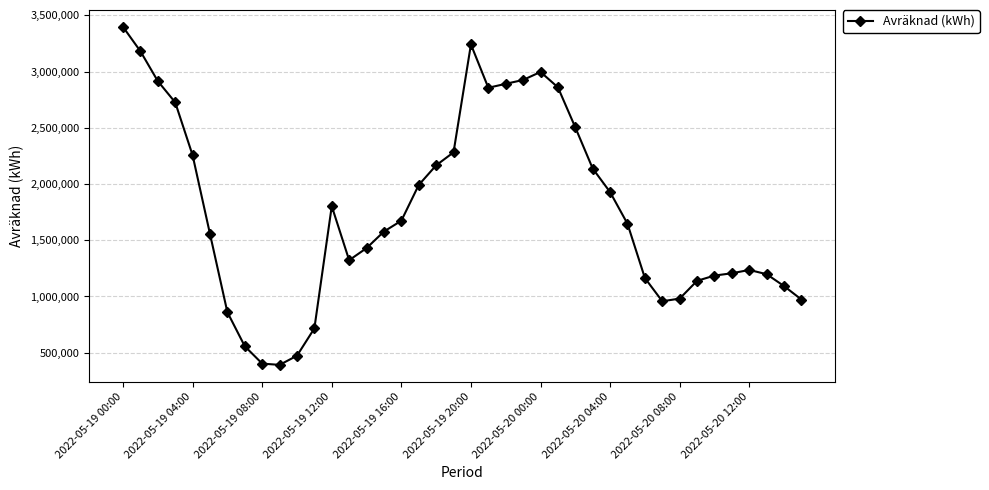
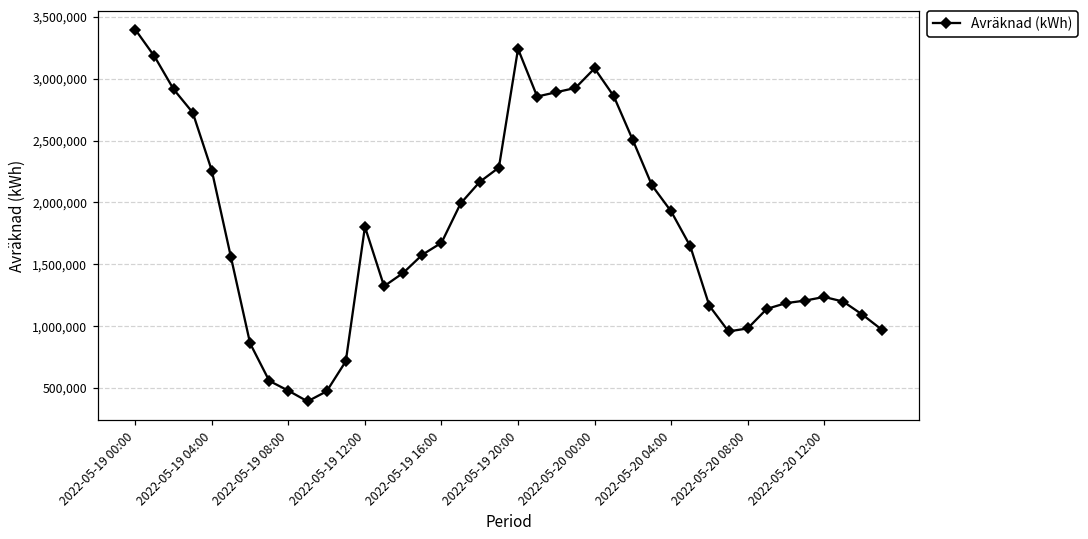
2022-05-19 08:00: 400,000 -> 480,000
2022-05-20 00:00: 3,000,000 -> 3,080,000
